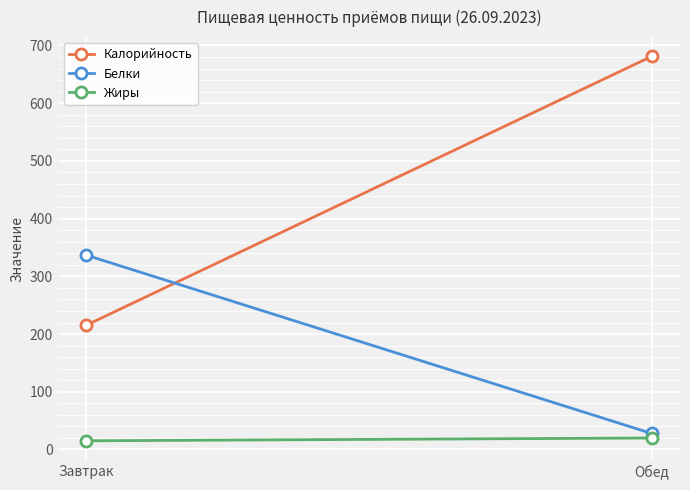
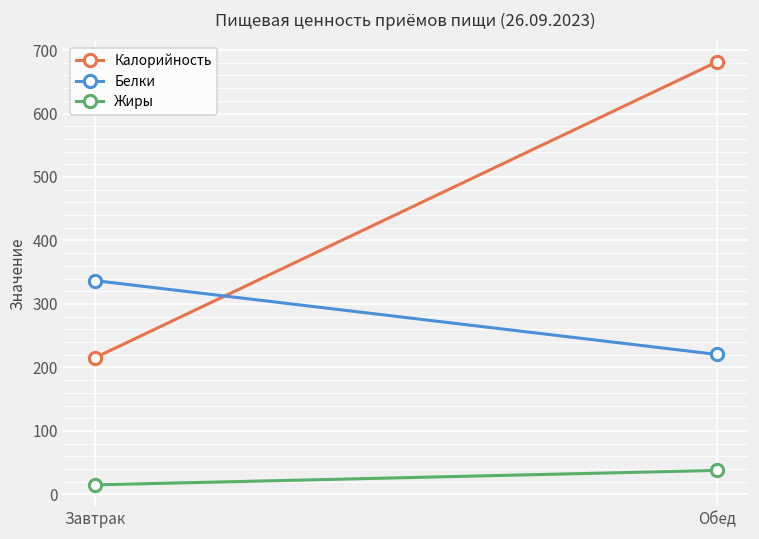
Белки, Обед: 30 -> 220
Жиры, Обед: 20 -> 40
